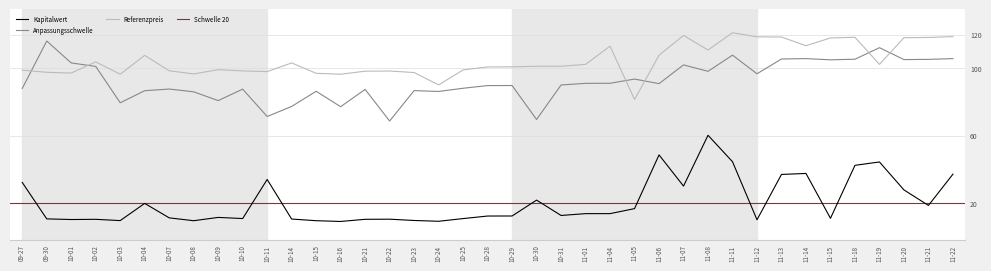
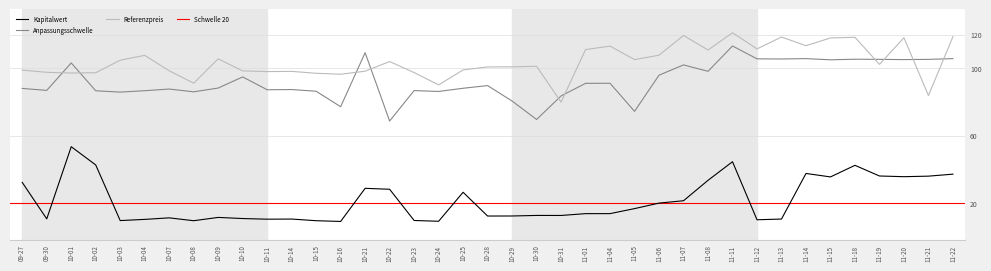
Anpassungsschwelle, 09-30: 116 -> 87
Kapitalwert, 10-01: 10 -> 53
Kapitalwert, 10-02: 10 -> 43
Anpassungsschwelle, 10-02: 101 -> 87
Referenzpreis, 10-02: 104 -> 97
Anpassungsschwelle, 10-03: 80 -> 86
Referenzpreis, 10-03: 96 -> 105
Kapitalwert, 10-04: 20 -> 10
Referenzpreis, 10-08: 97 -> 91
Anpassungsschwelle, 10-09: 81 -> 88
Referenzpreis, 10-09: 99 -> 106
Anpassungsschwelle, 10-10: 88 -> 95
Kapitalwert, 10-11: 34 -> 10
Anpassungsschwelle, 10-11: 71 -> 87
Anpassungsschwelle, 10-14: 77 -> 87
Referenzpreis, 10-14: 103 -> 98
Kapitalwert, 10-21: 10 -> 29
Anpassungsschwelle, 10-21: 87 -> 109
Kapitalwert, 10-22: 10 -> 28
Referenzpreis, 10-22: 98 -> 104
Kapitalwert, 10-25: 11 -> 26
Anpassungsschwelle, 10-29: 90 -> 81
Kapitalwert, 10-30: 22 -> 13
Anpassungsschwelle, 10-31: 90 -> 84
Referenzpreis, 10-31: 101 -> 80
Referenzpreis, 11-01: 102 -> 111
Anpassungsschwelle, 11-05: 94 -> 74
Referenzpreis, 11-05: 81 -> 105
Kapitalwert, 11-06: 49 -> 20
Anpassungsschwelle, 11-06: 91 -> 96
Kapitalwert, 11-07: 30 -> 21
Kapitalwert, 11-08: 60 -> 33
Anpassungsschwelle, 11-11: 108 -> 113
Anpassungsschwelle, 11-12: 97 -> 106
Referenzpreis, 11-12: 119 -> 112
Kapitalwert, 11-13: 37 -> 10
Kapitalwert, 11-15: 11 -> 35
Kapitalwert, 11-19: 44 -> 36
Anpassungsschwelle, 11-19: 112 -> 105
Kapitalwert, 11-20: 28 -> 36
Kapitalwert, 11-21: 19 -> 36
Referenzpreis, 11-21: 118 -> 84
